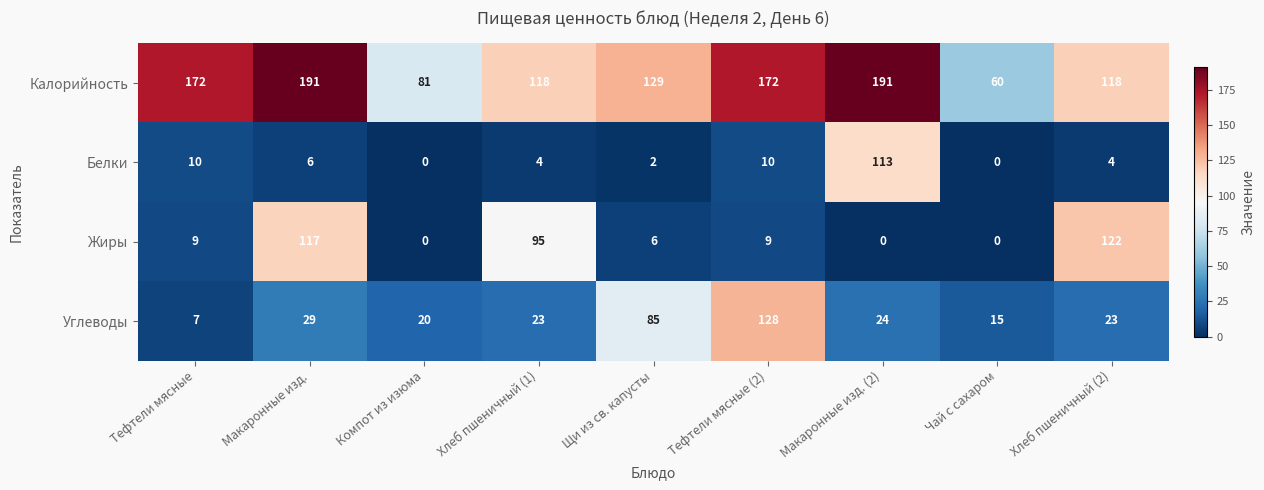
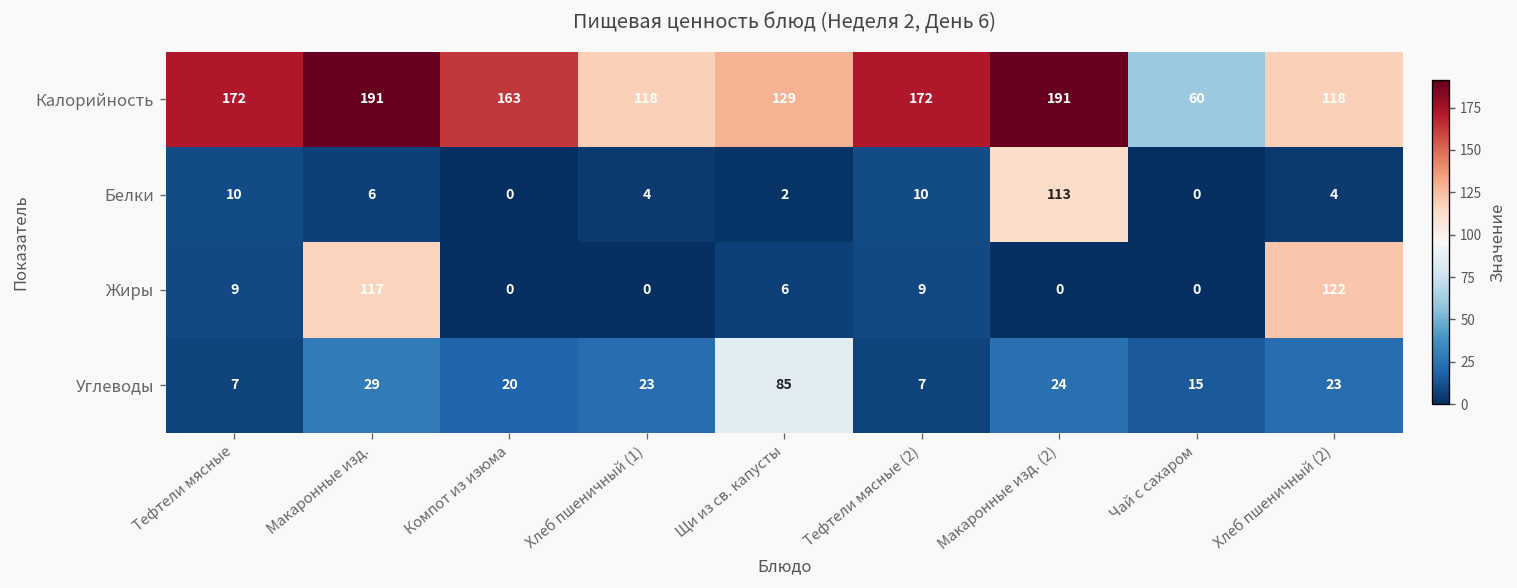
Калорийность, Компот из изюма: 81 -> 163
Жиры, Хлеб пшеничный (1): 95 -> 0
Углеводы, Тефтели мясные (2): 128 -> 7
